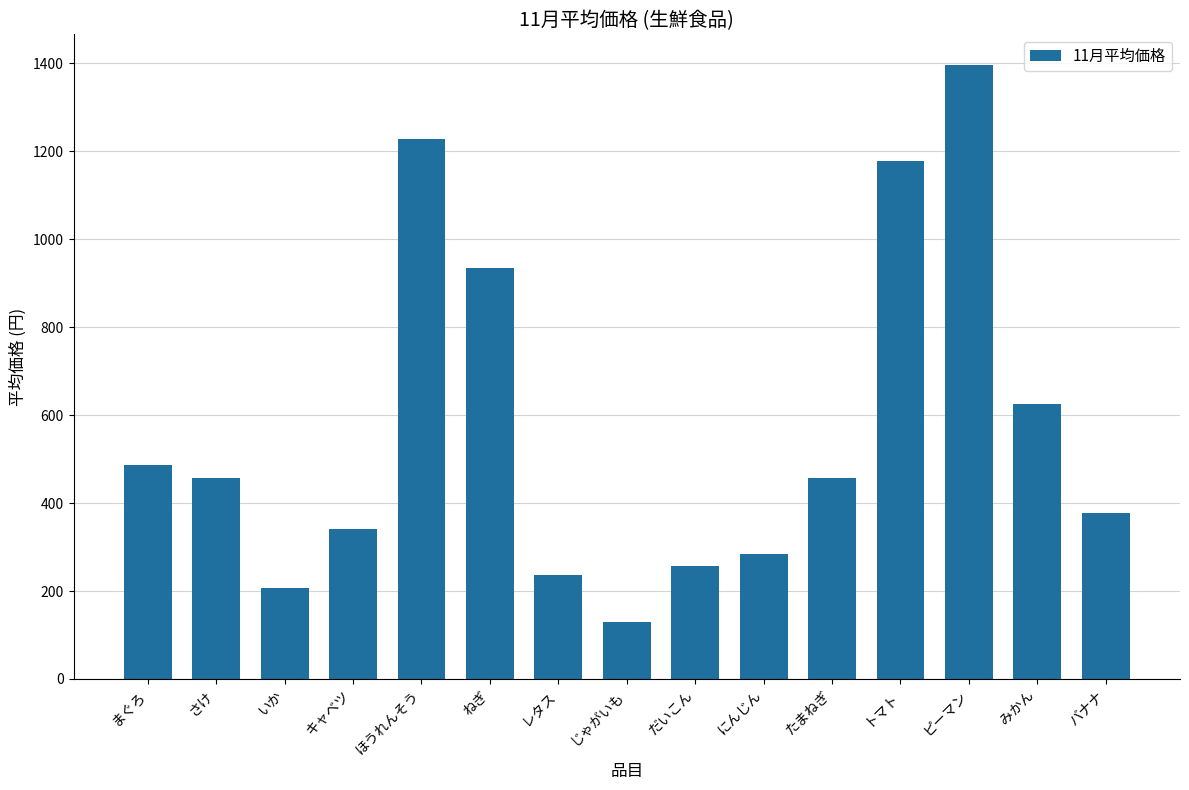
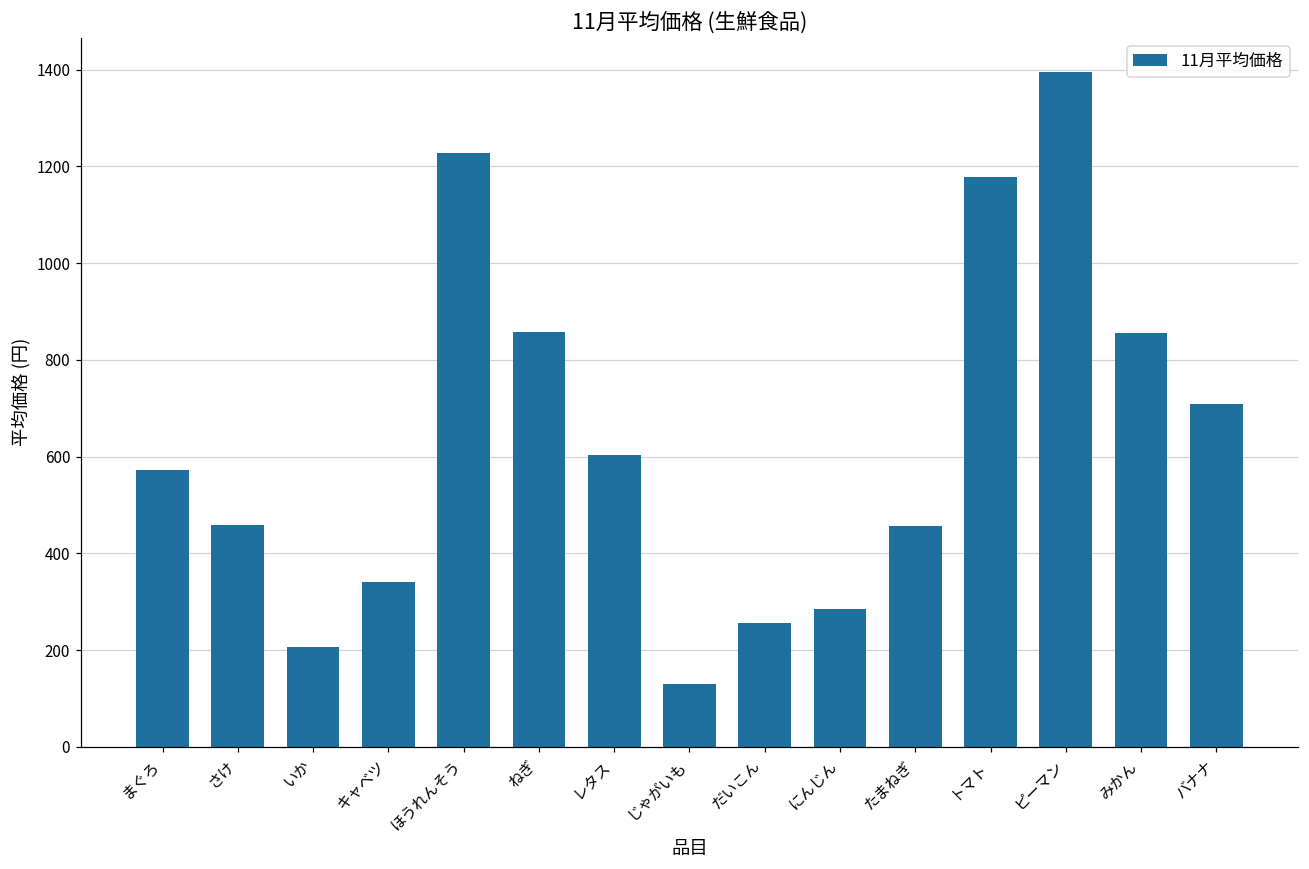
まぐろ: 490 -> 570
ねぎ: 930 -> 860
レタス: 240 -> 600
みかん: 630 -> 860
バナナ: 380 -> 710
